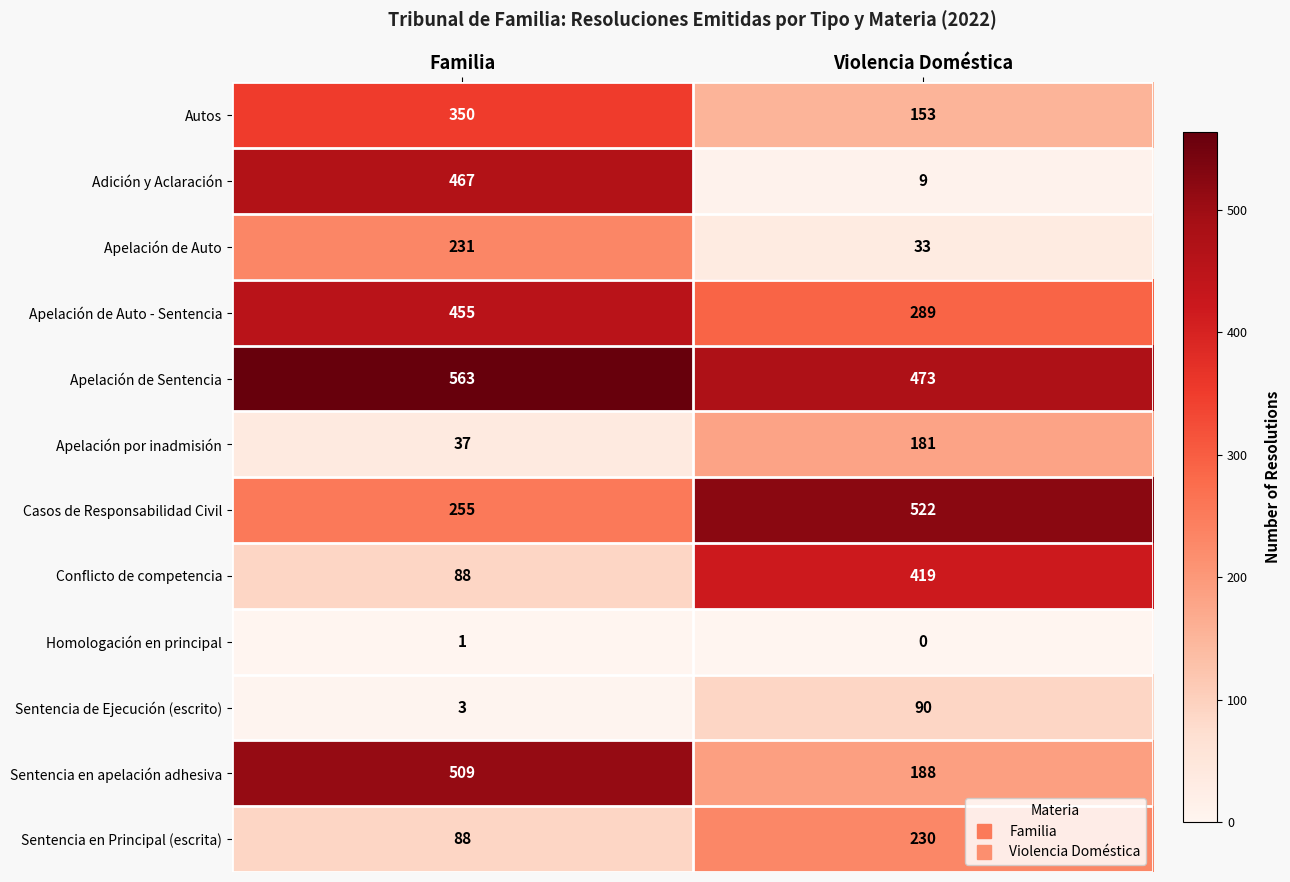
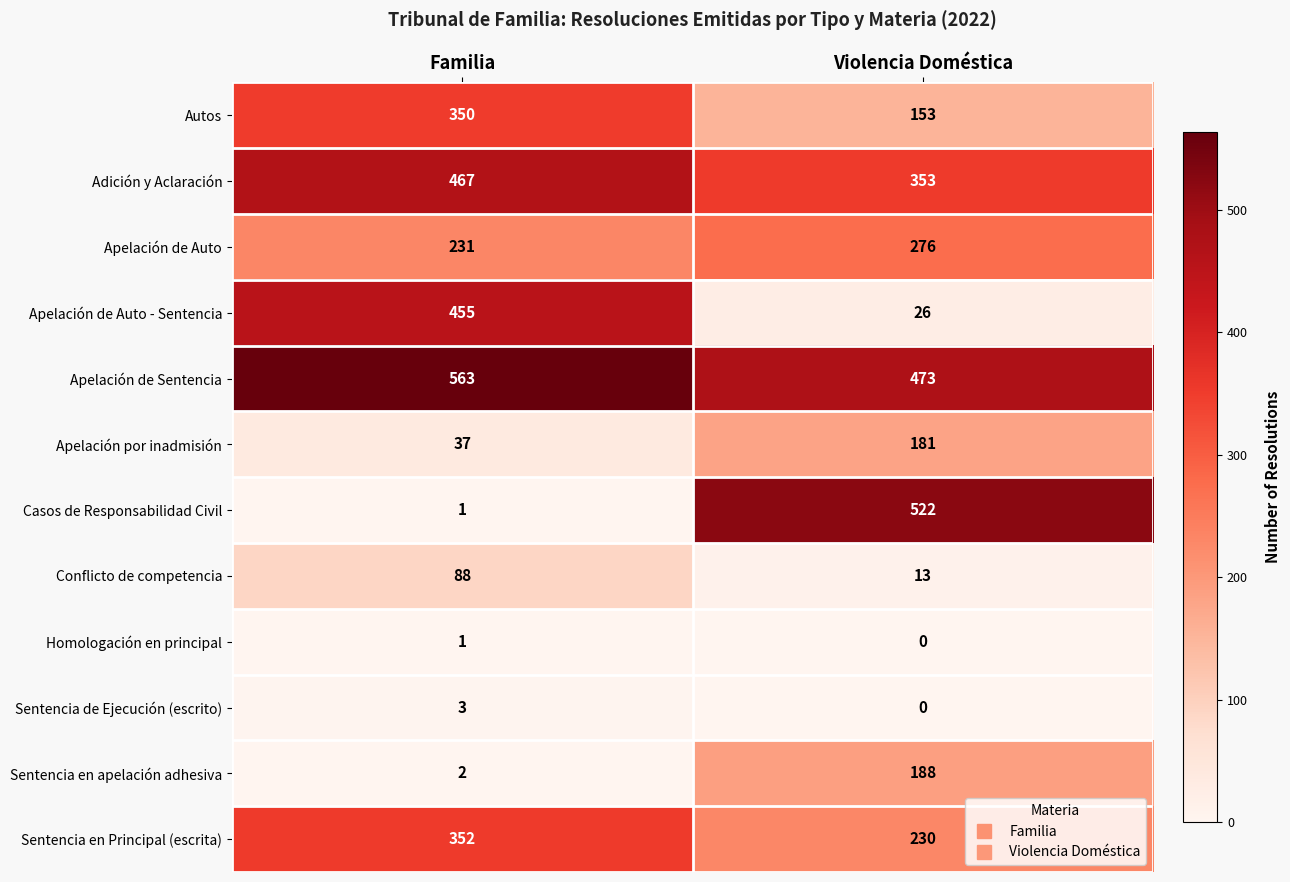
Adición y Aclaración, Violencia Doméstica: 9 -> 353
Apelación de Auto, Violencia Doméstica: 33 -> 276
Apelación de Auto - Sentencia, Violencia Doméstica: 289 -> 26
Casos de Responsabilidad Civil, Familia: 255 -> 1
Conflicto de competencia, Violencia Doméstica: 419 -> 13
Sentencia de Ejecución (escrito), Violencia Doméstica: 90 -> 0
Sentencia en apelación adhesiva, Familia: 509 -> 2
Sentencia en Principal (escrita), Familia: 88 -> 352
